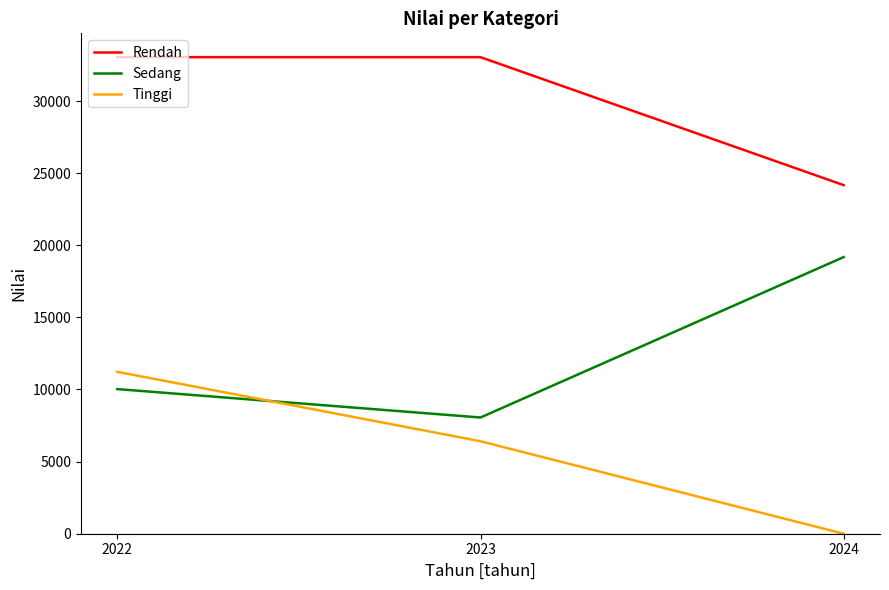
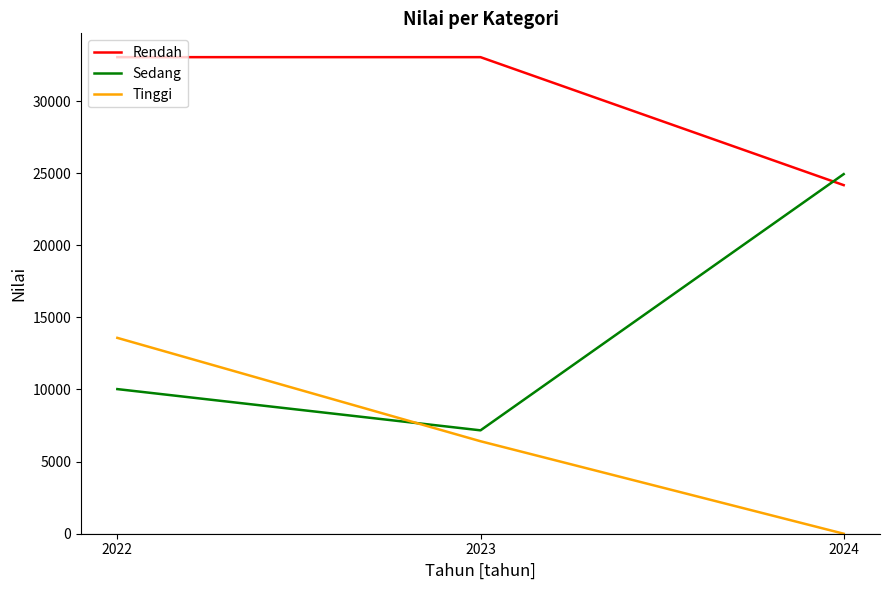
Tinggi, 2022: 11200 -> 13600
Sedang, 2023: 8100 -> 7200
Sedang, 2024: 19200 -> 24900
